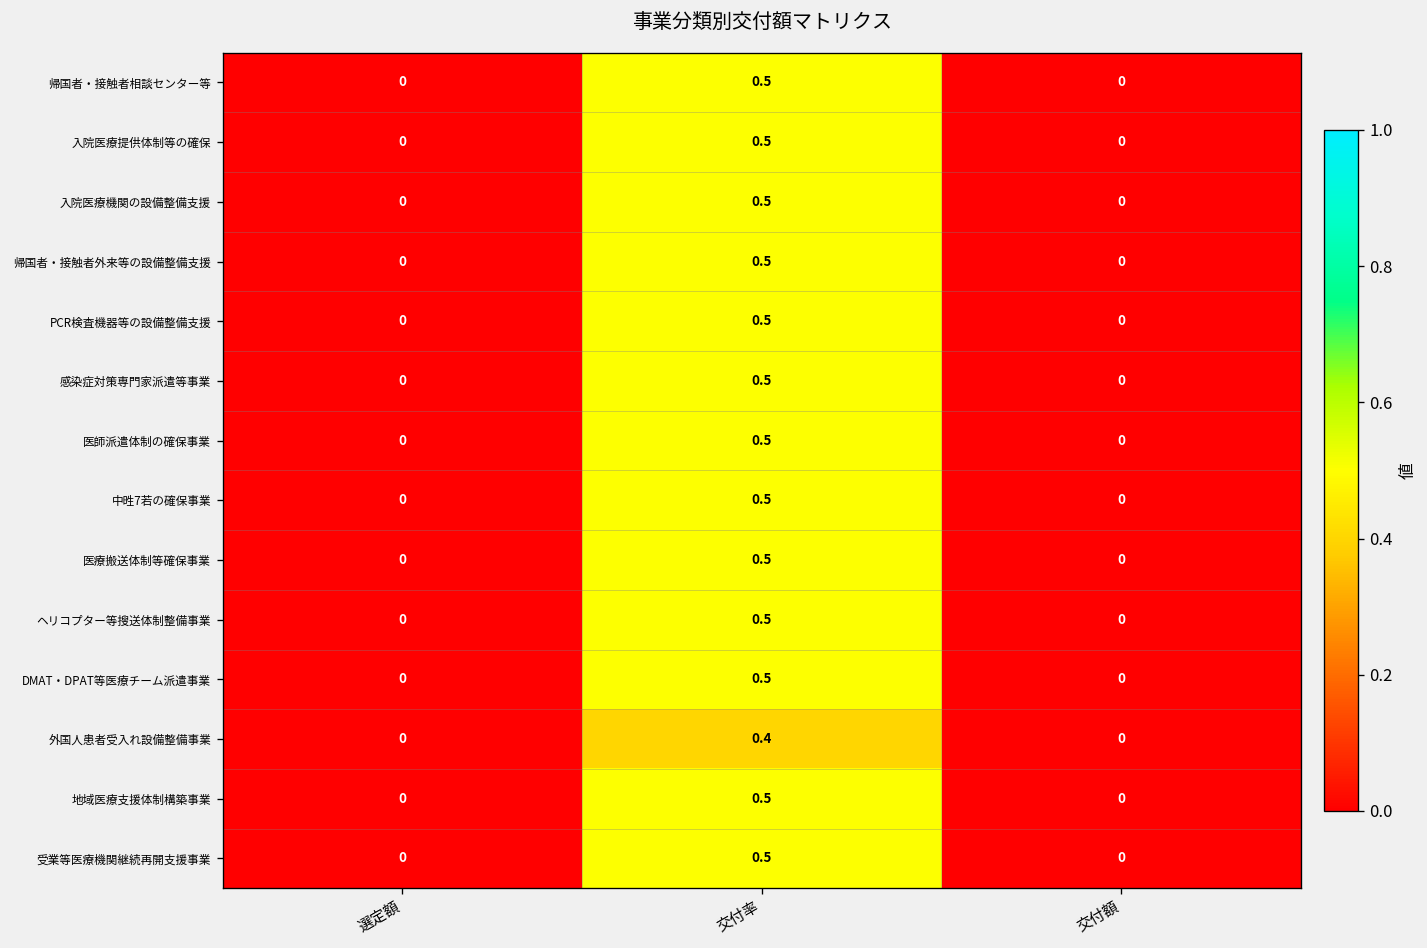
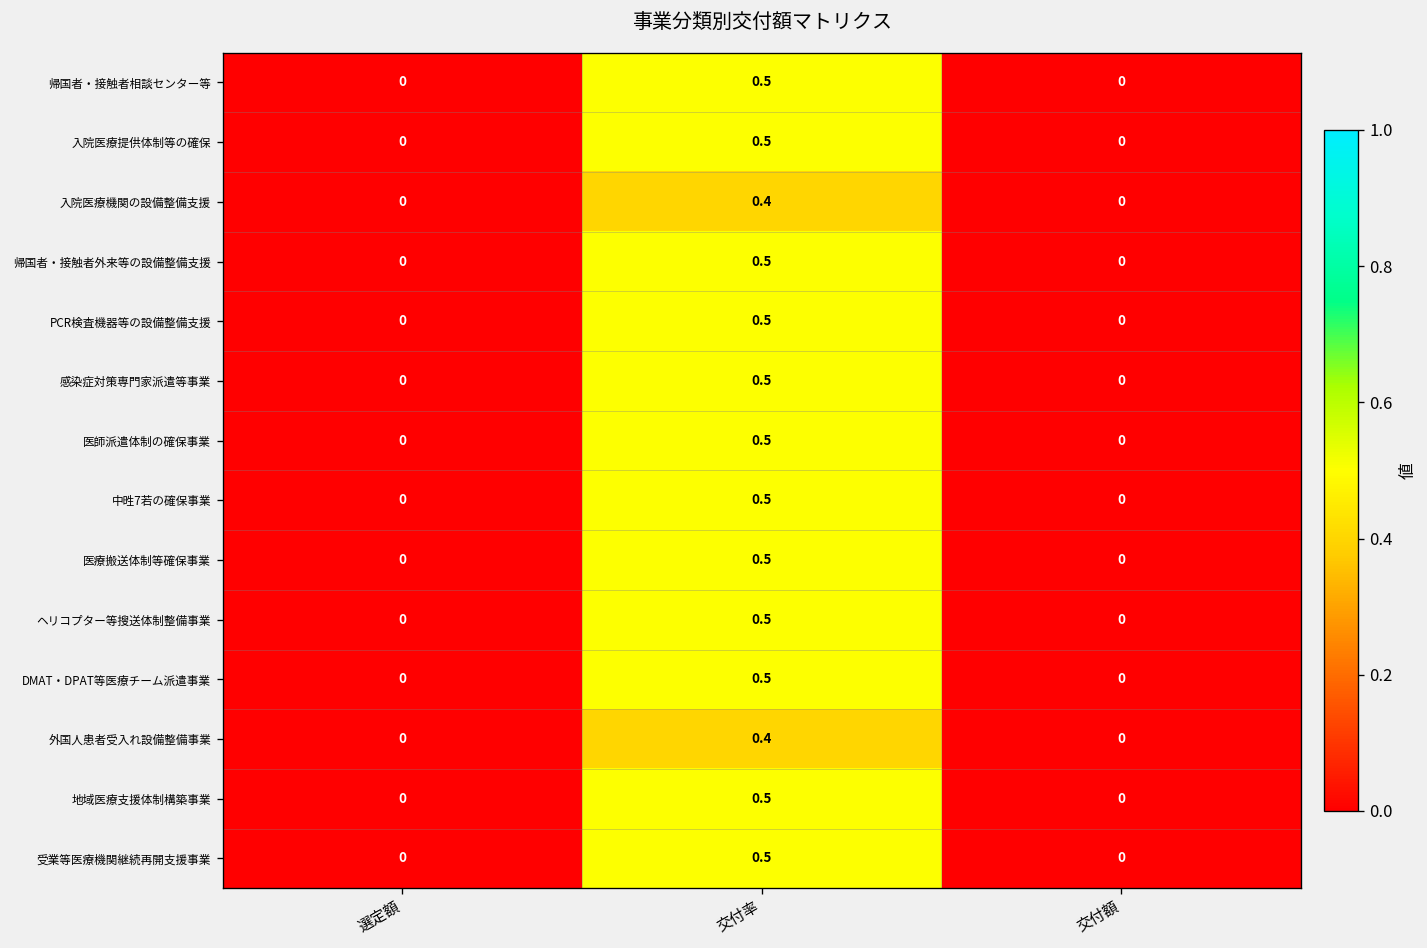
入院医療機関の設備整備支援, 交付率: 0.5 -> 0.4
